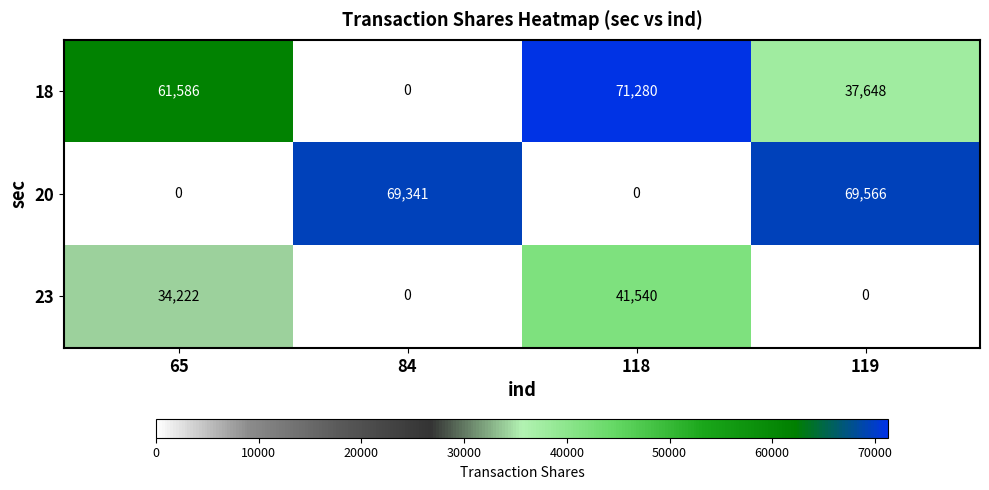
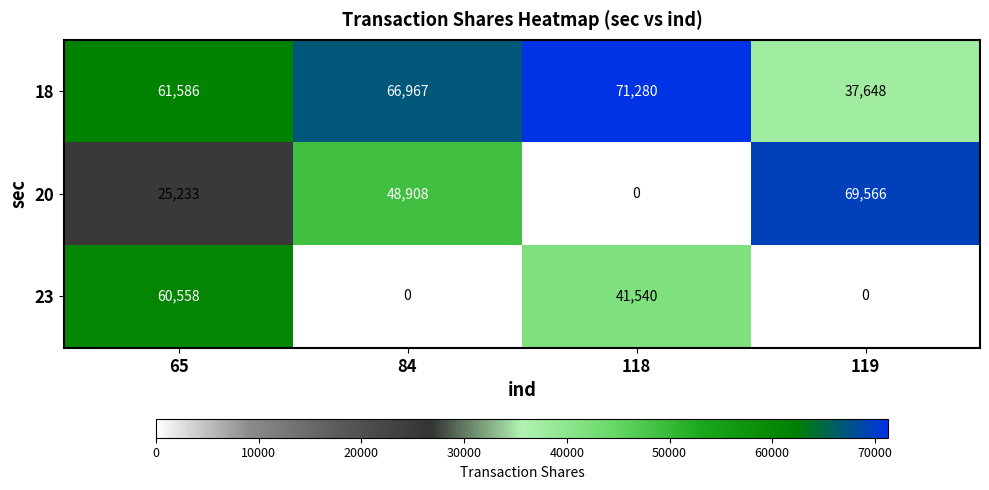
18, 84: 0 -> 66,967
20, 65: 0 -> 25,233
20, 84: 69,341 -> 48,908
23, 65: 34,222 -> 60,558
